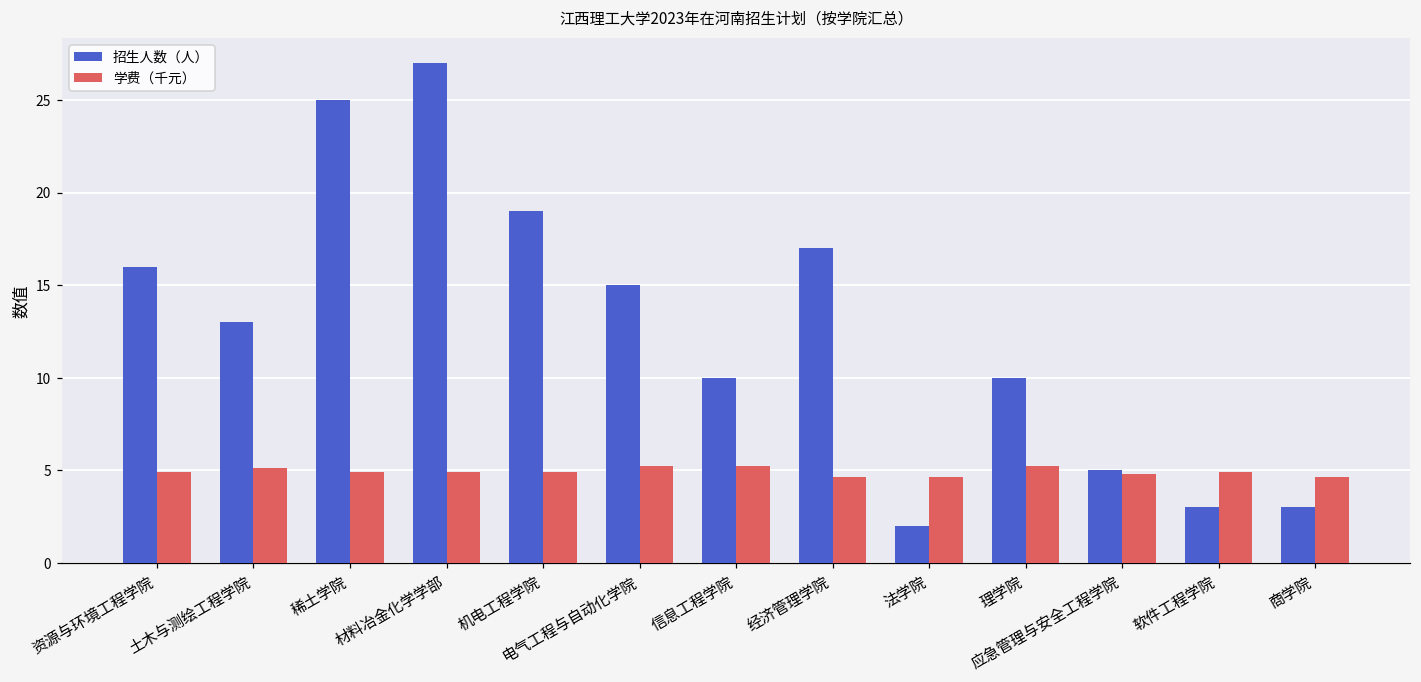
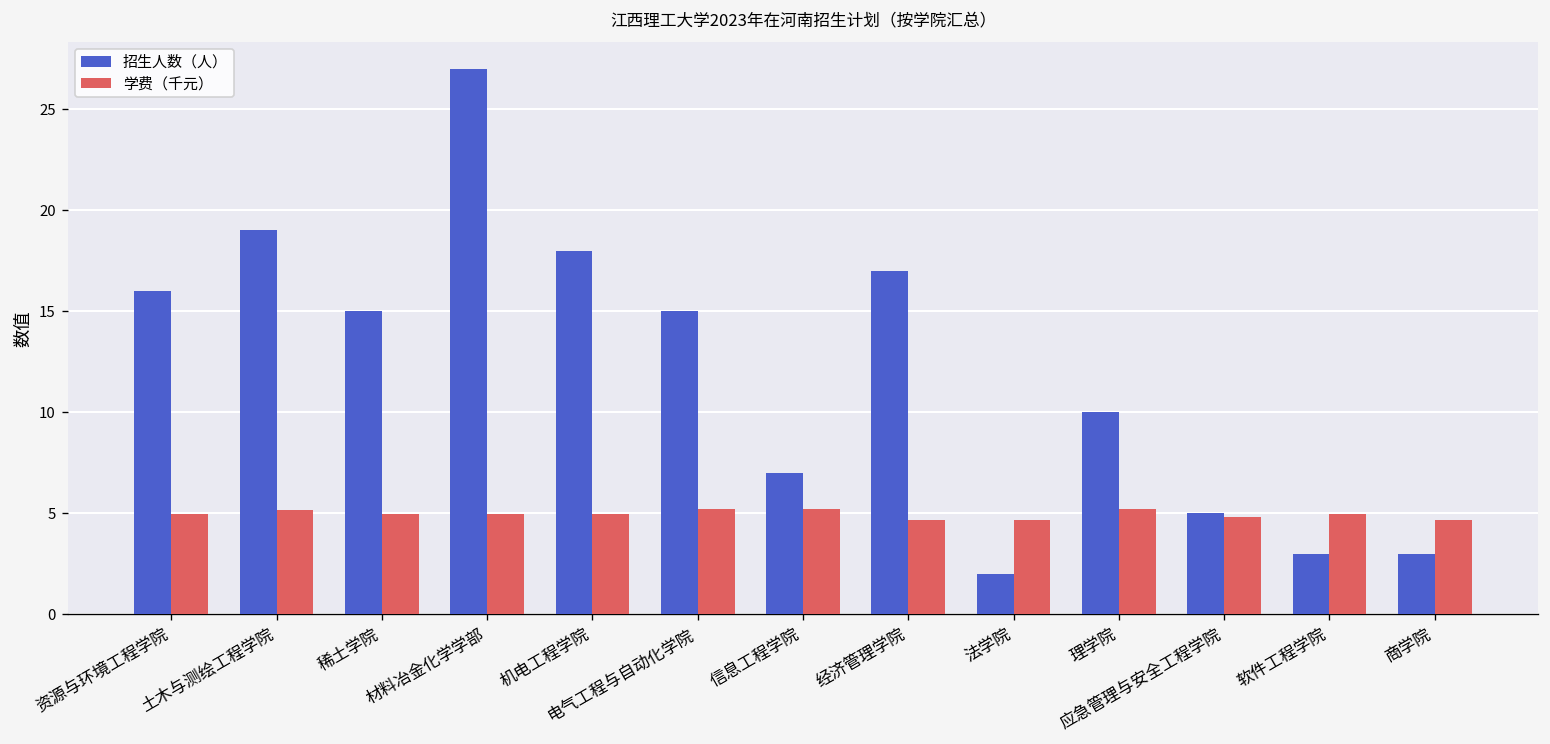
招生人数（人）, 土木与测绘工程学院: 13 -> 19
招生人数（人）, 稀土学院: 25 -> 15
招生人数（人）, 机电工程学院: 19 -> 18
招生人数（人）, 信息工程学院: 10 -> 7
